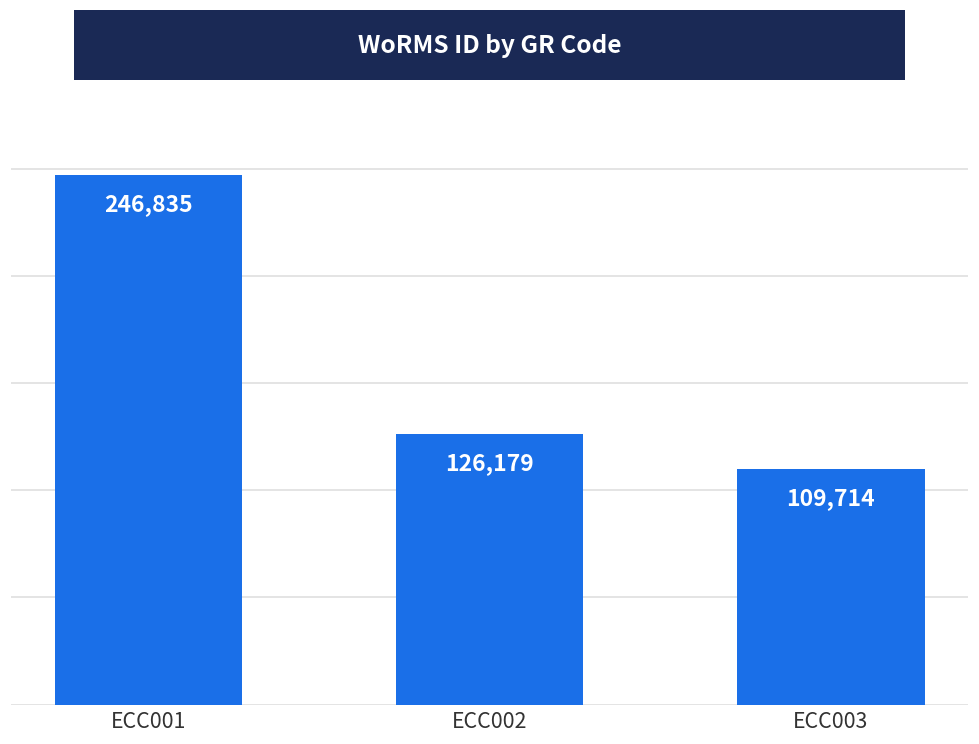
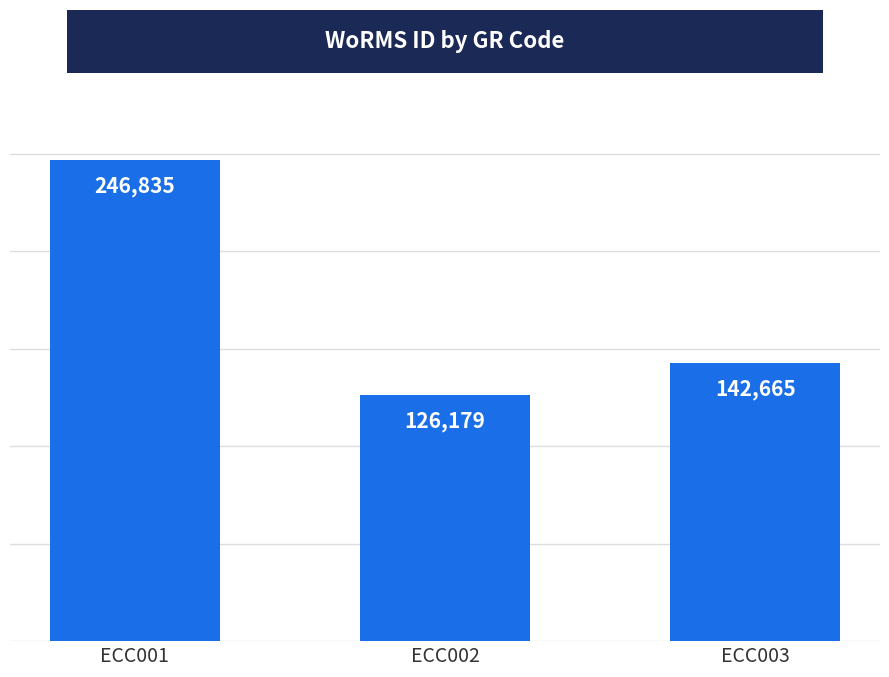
ECC003: 109,714 -> 142,665
